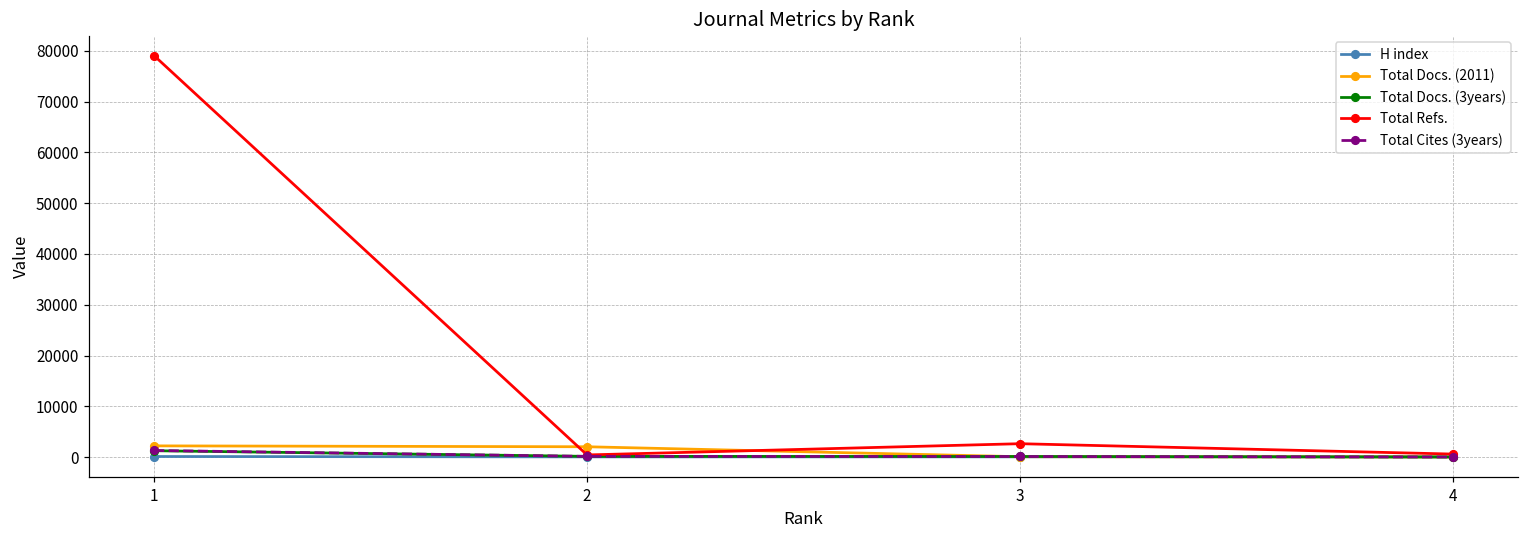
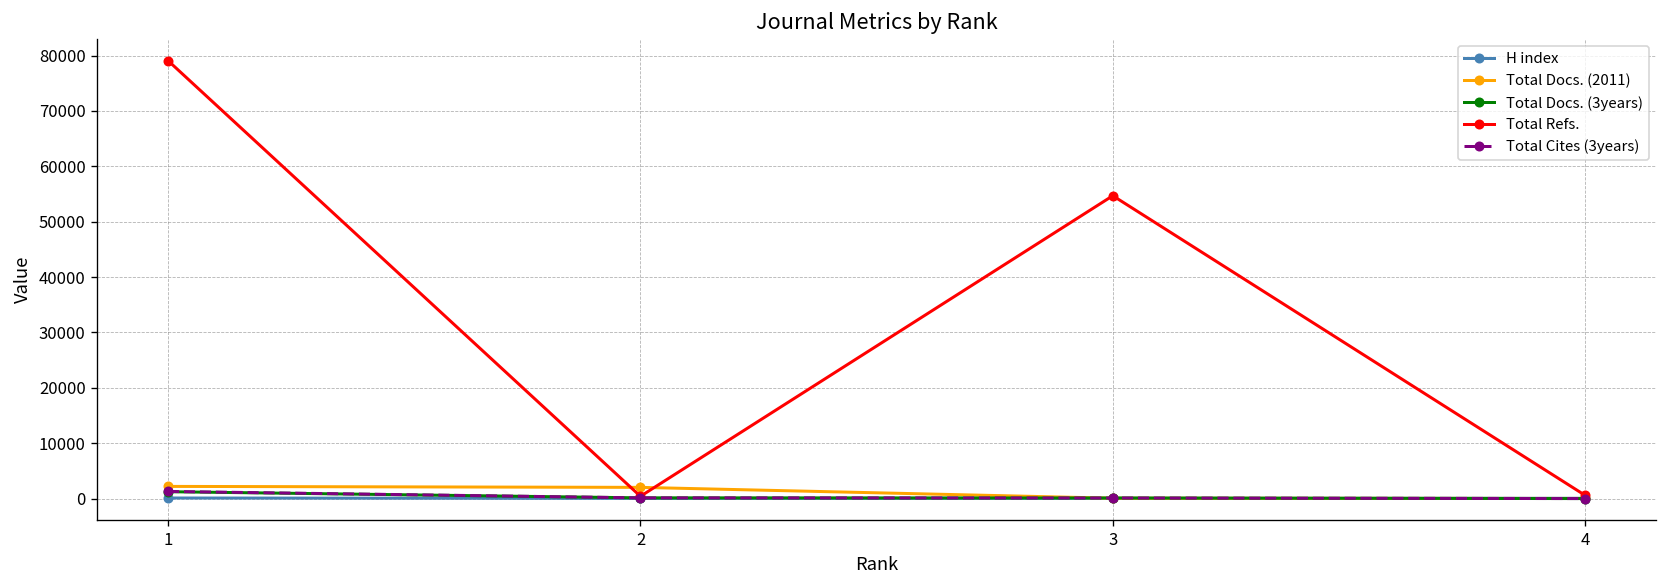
Total Refs., 3: 3000 -> 55000
